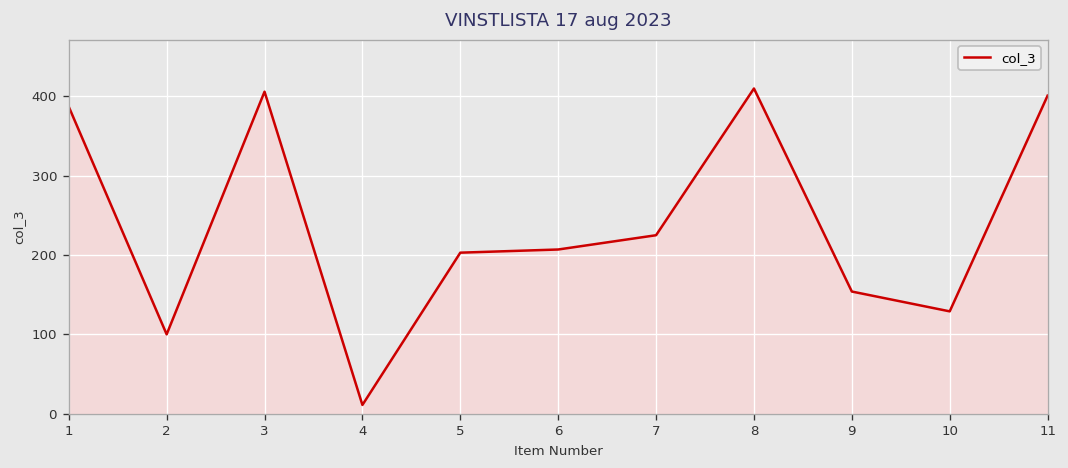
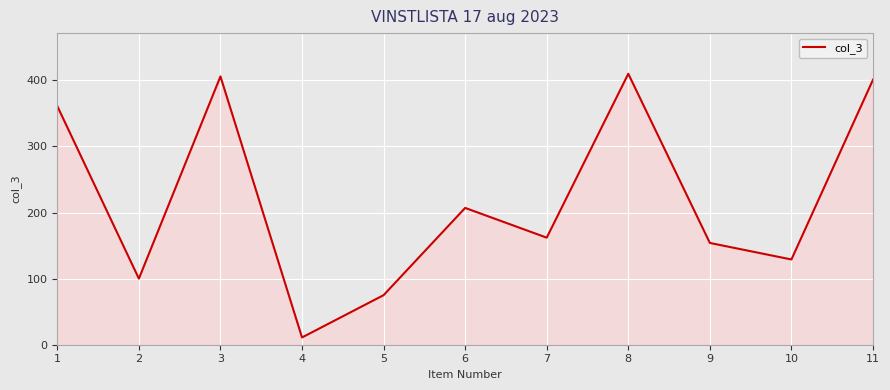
1: 390 -> 360
5: 200 -> 80
7: 230 -> 160
